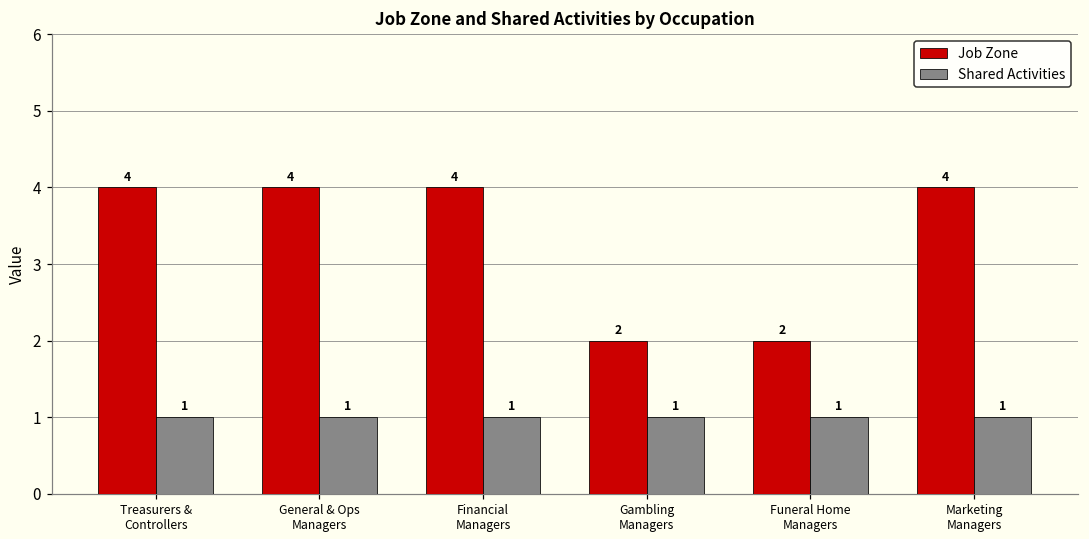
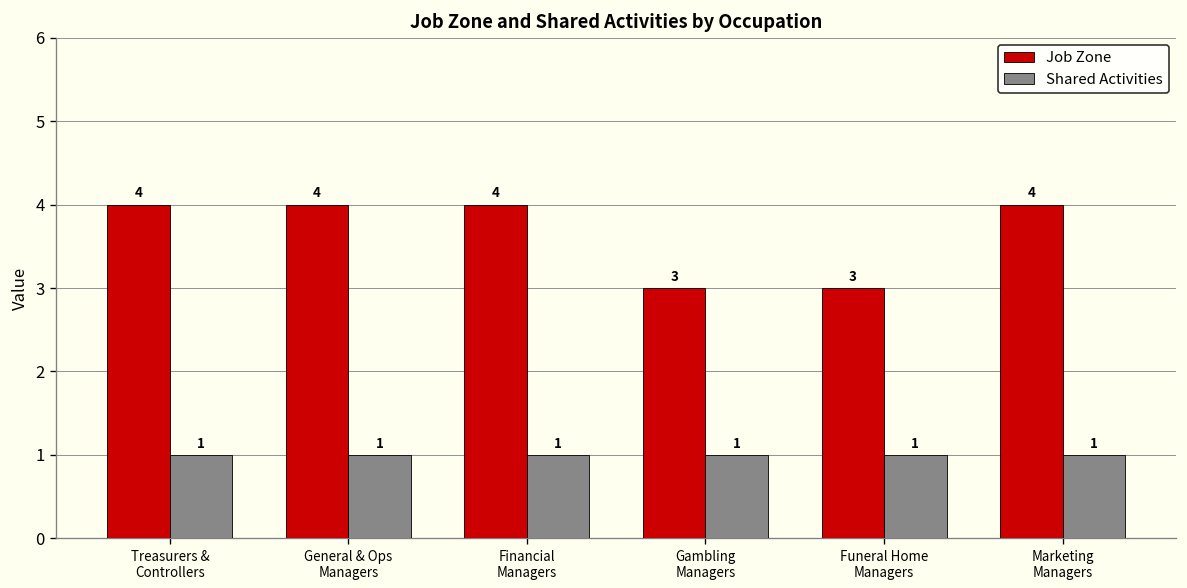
Job Zone, Gambling Managers: 2 -> 3
Job Zone, Funeral Home Managers: 2 -> 3
